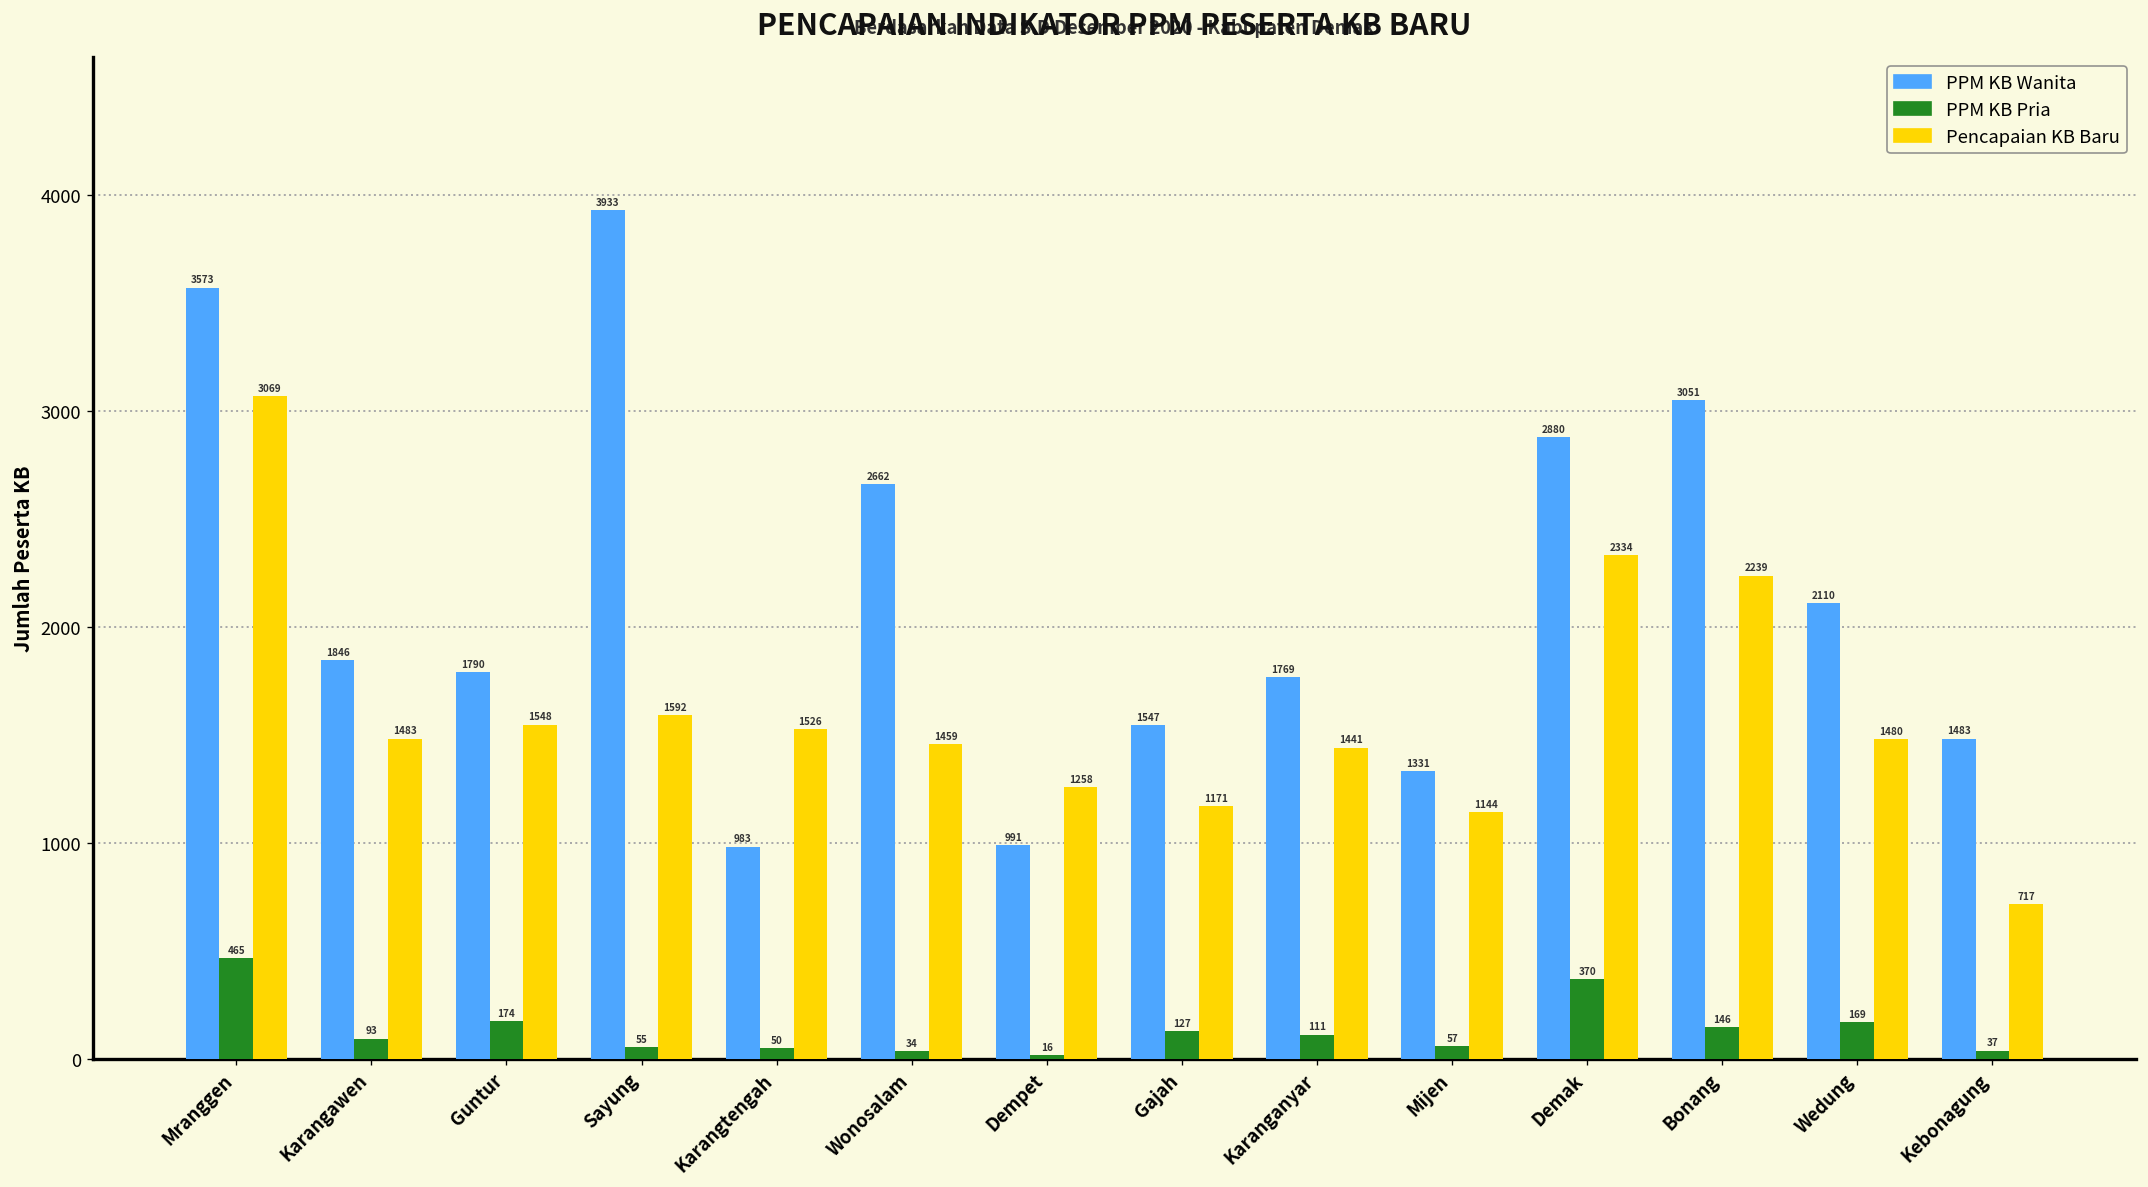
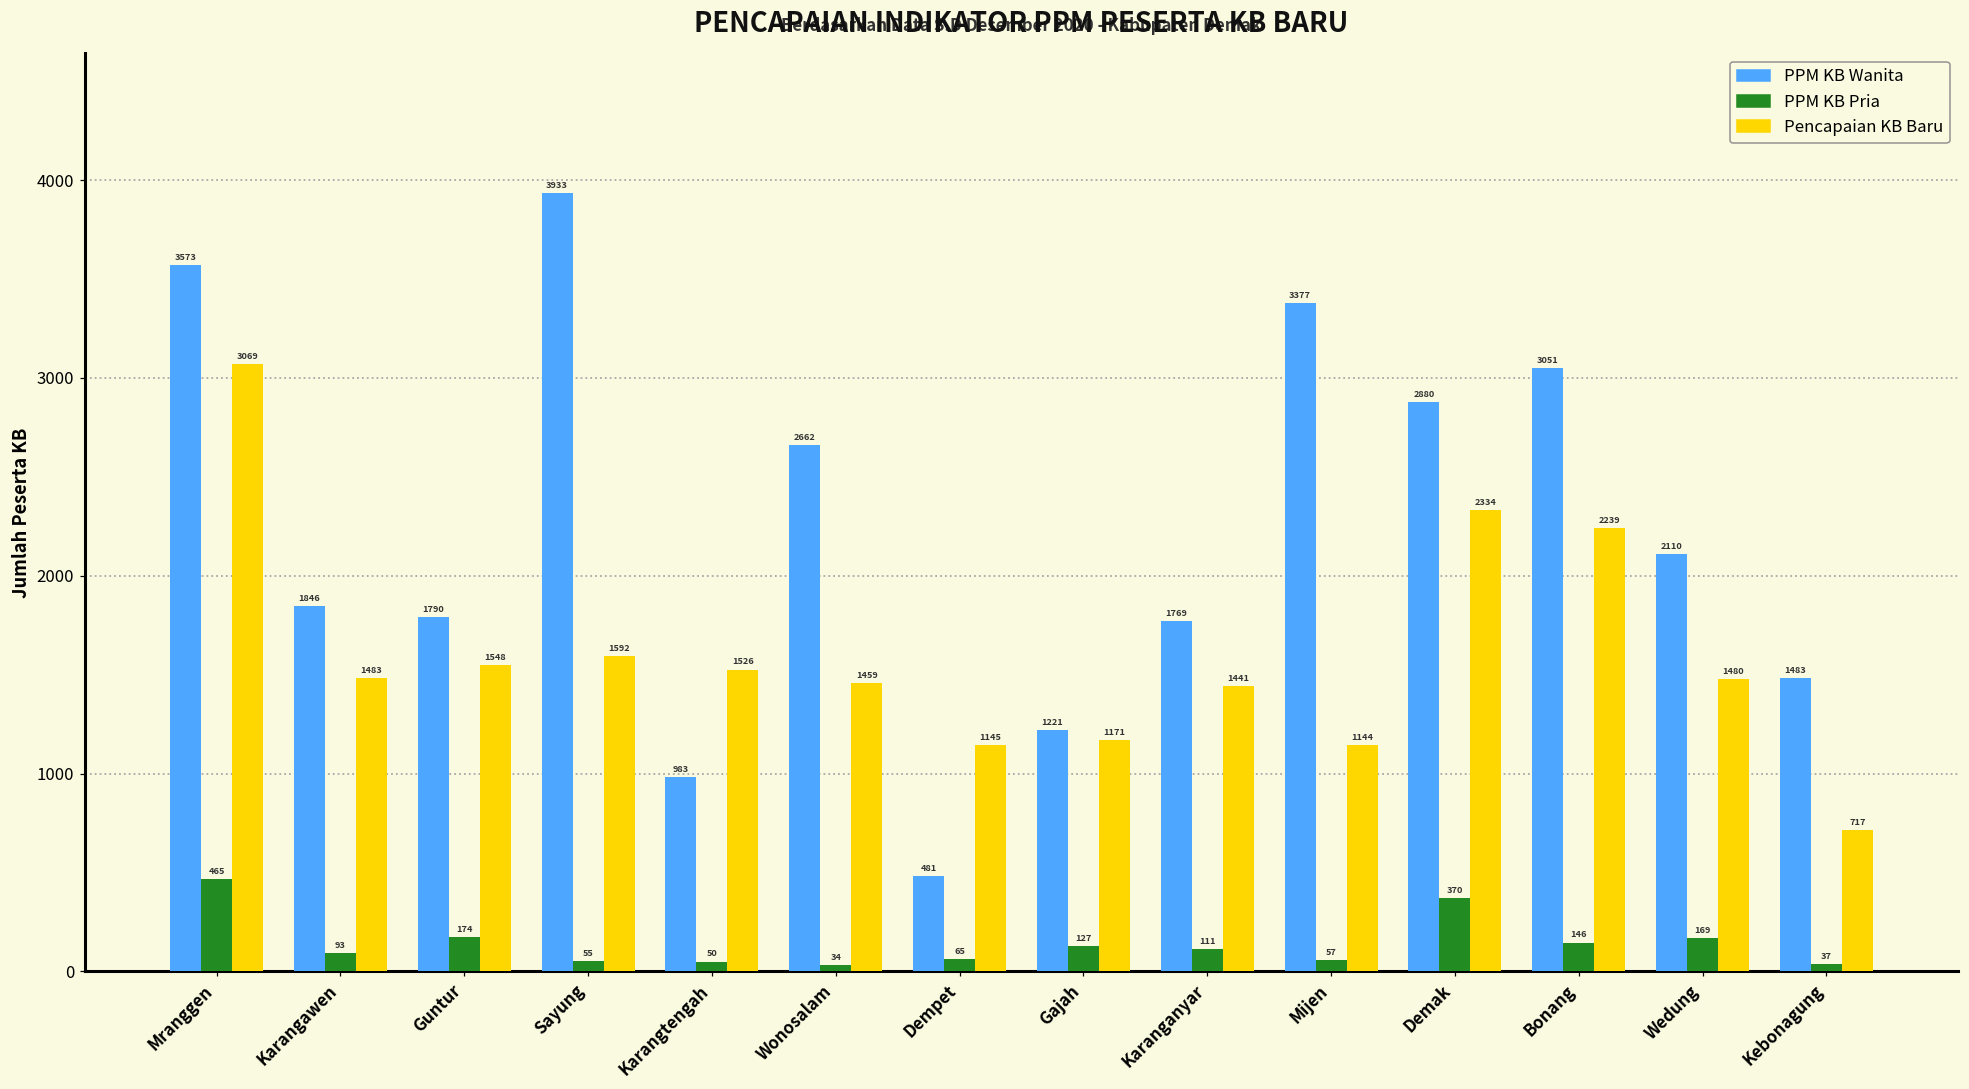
PPM KB Wanita, Dempet: 991 -> 481
PPM KB Pria, Dempet: 16 -> 65
Pencapaian KB Baru, Dempet: 1258 -> 1145
PPM KB Wanita, Gajah: 1547 -> 1221
PPM KB Wanita, Mijen: 1331 -> 3377
